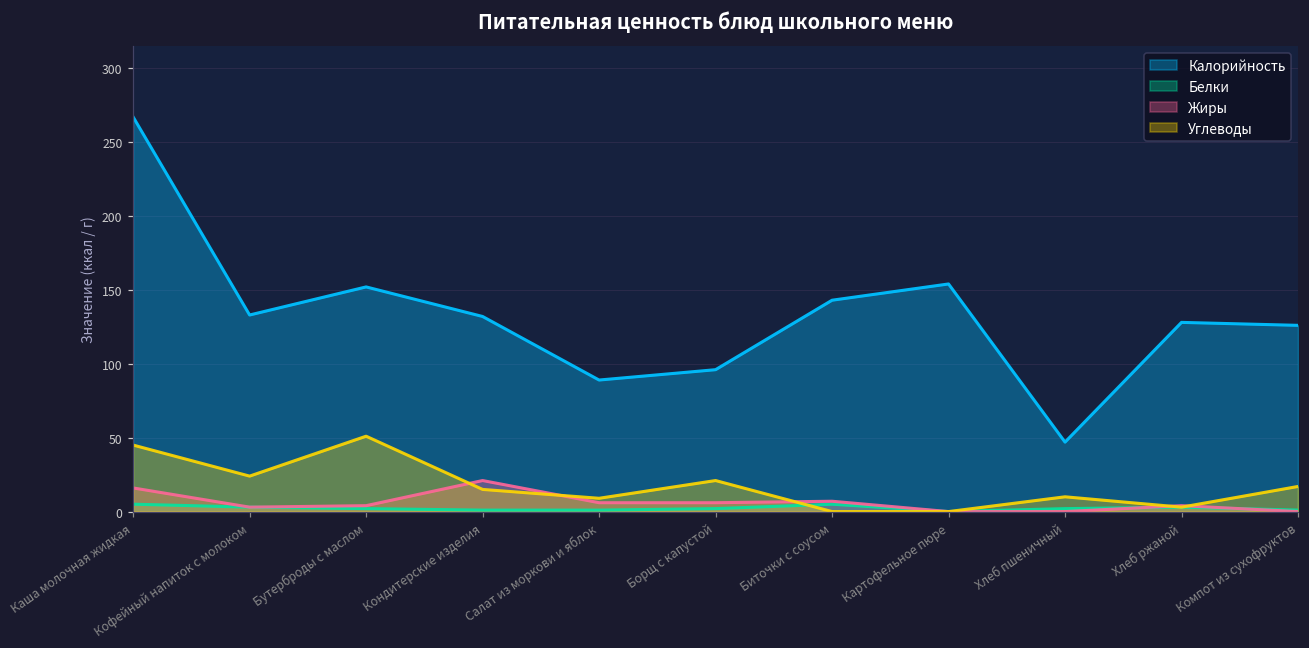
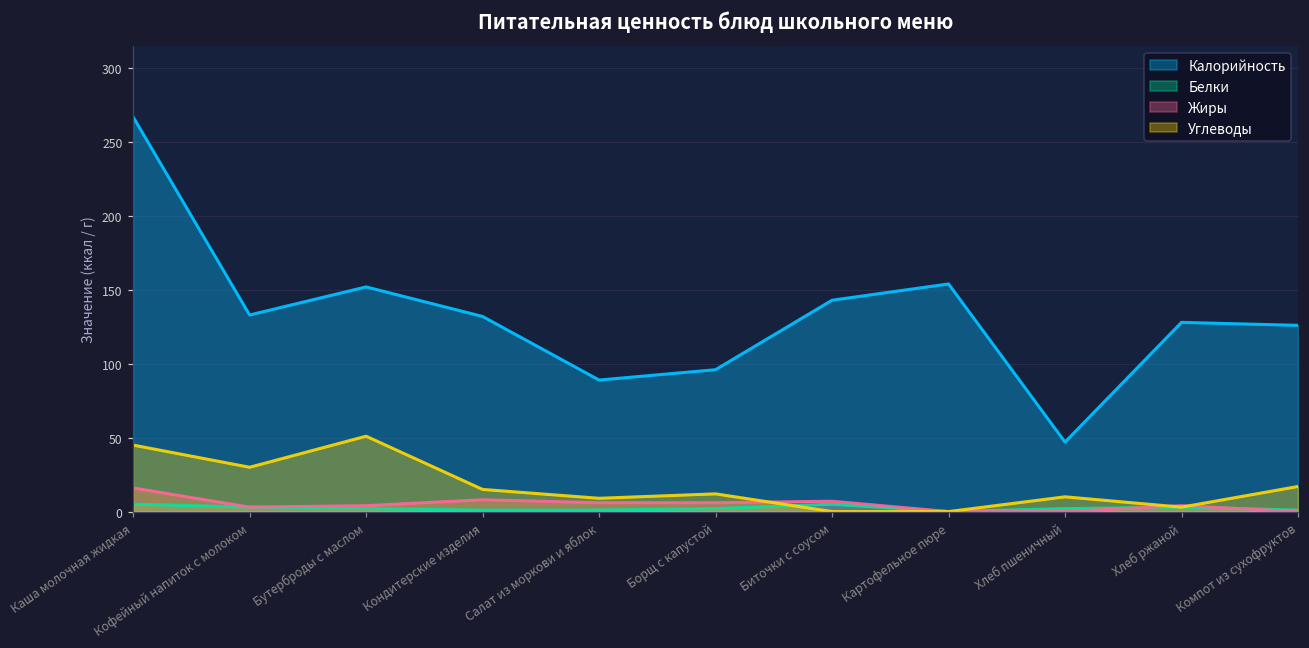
Углеводы, Кофейный напиток с молоком: 24 -> 30
Жиры, Кондитерские изделия: 21 -> 8
Углеводы, Борщ с капустой: 21 -> 12
